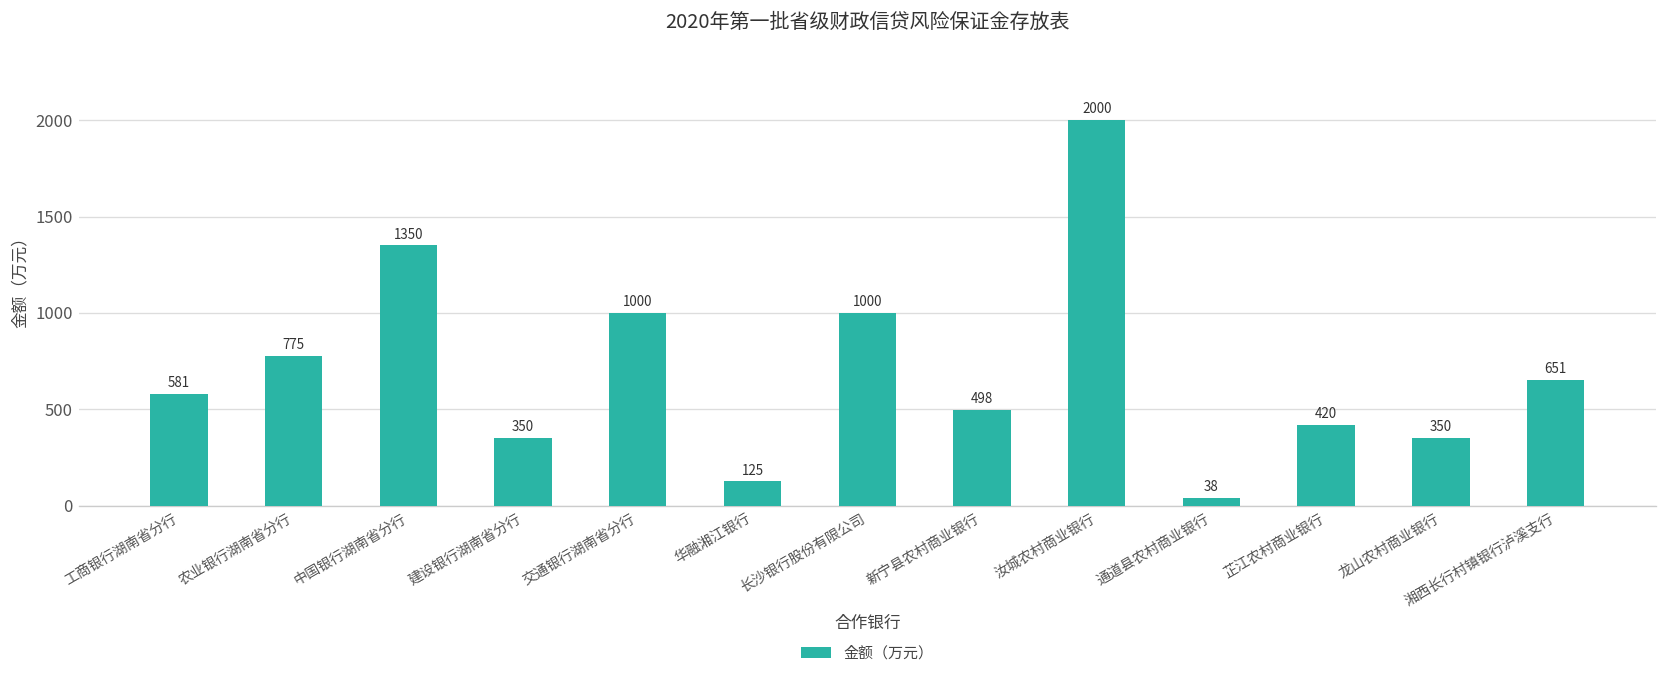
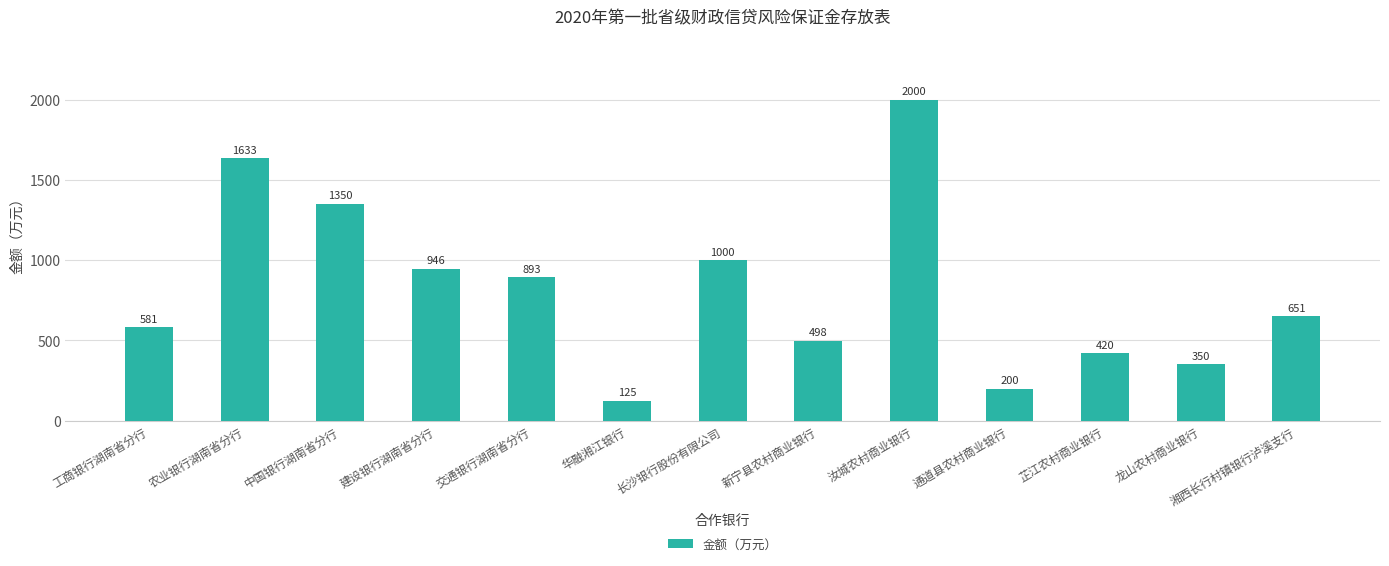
农业银行湖南省分行: 775 -> 1633
建设银行湖南省分行: 350 -> 946
交通银行湖南省分行: 1000 -> 893
通道县农村商业银行: 38 -> 200
